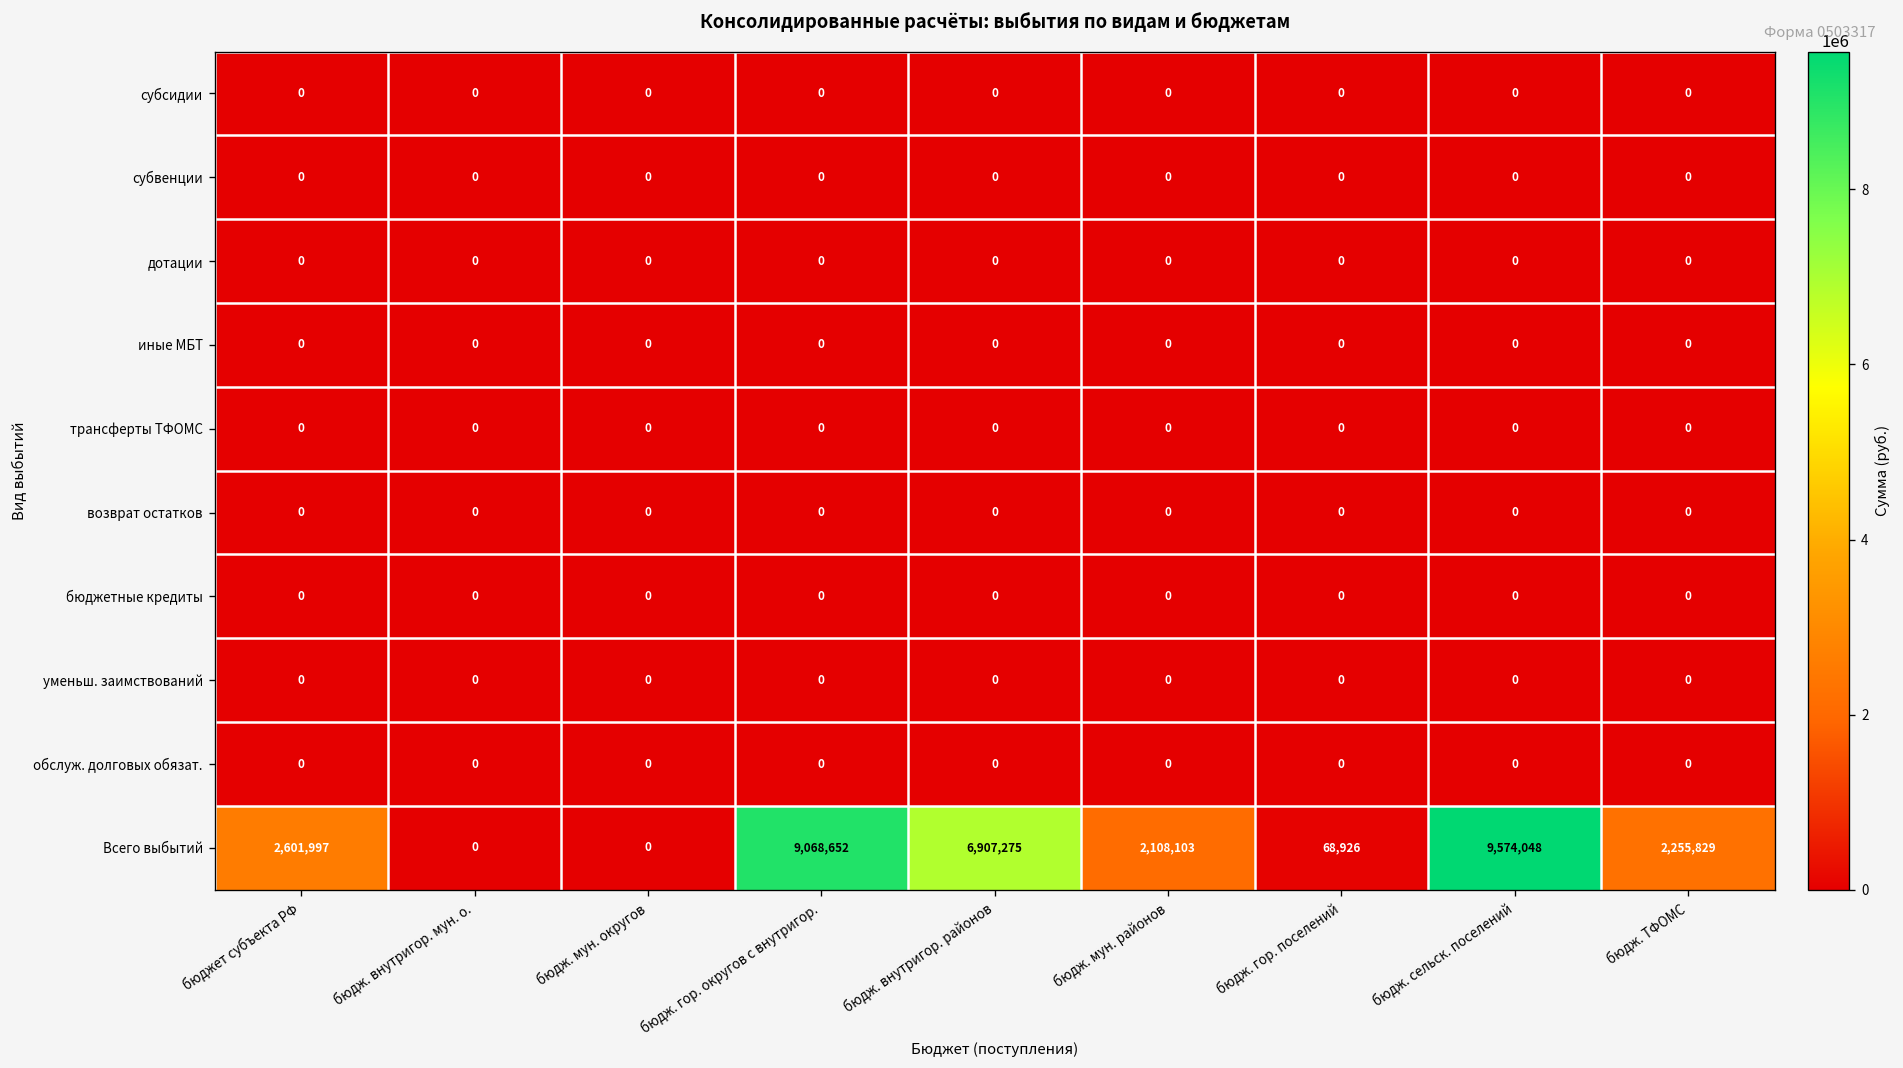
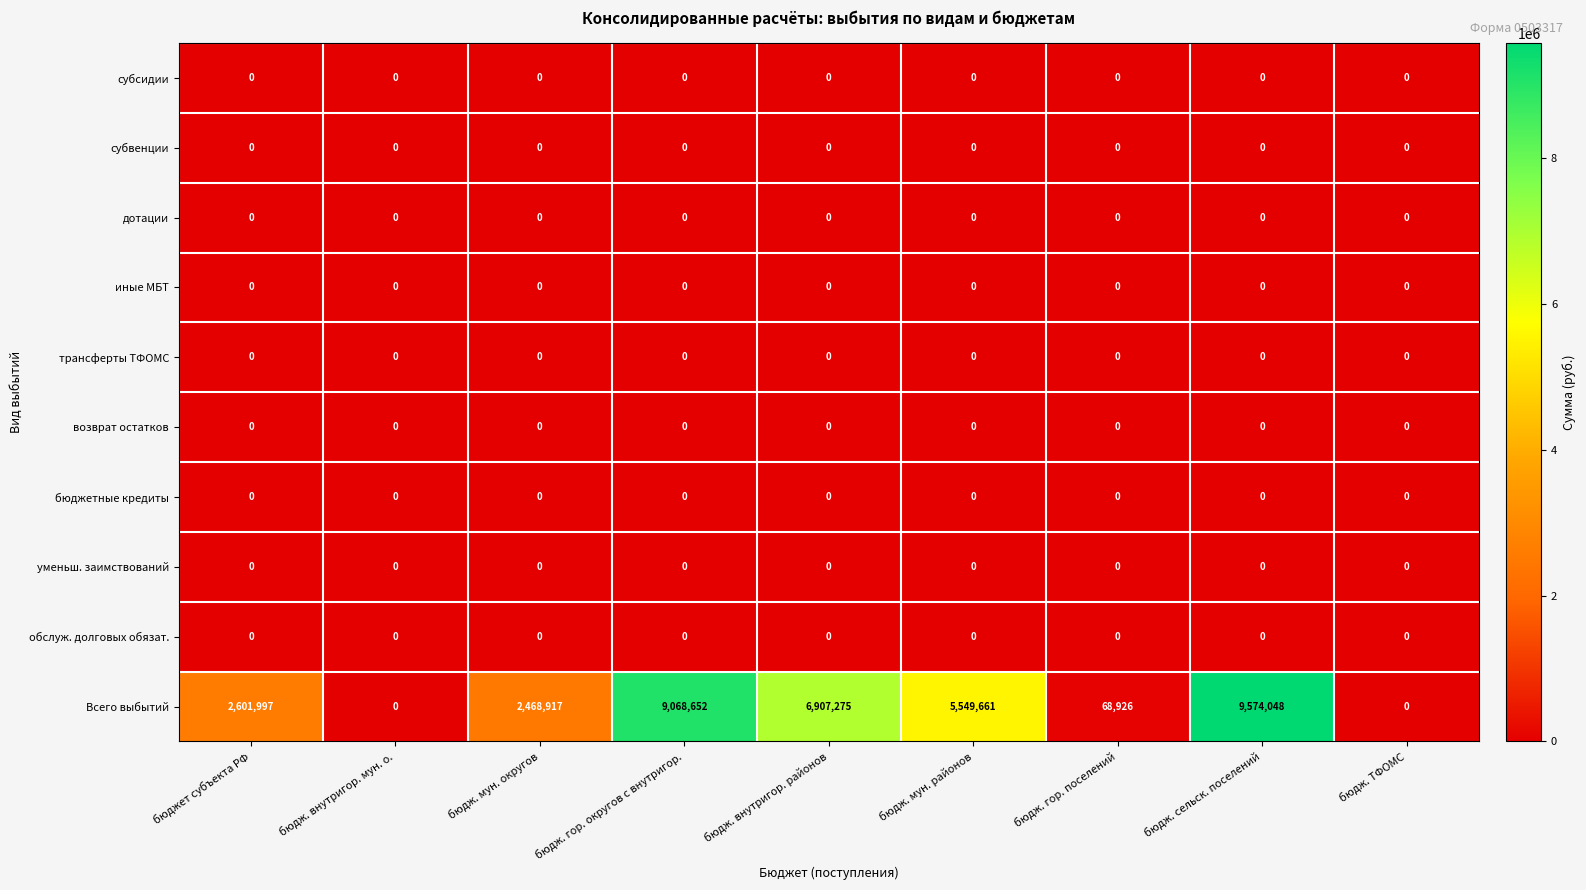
Всего выбытий, бюдж. мун. округов: 0 -> 2,468,917
Всего выбытий, бюдж. мун. районов: 2,108,103 -> 5,549,661
Всего выбытий, бюдж. ТФОМС: 2,255,829 -> 0
